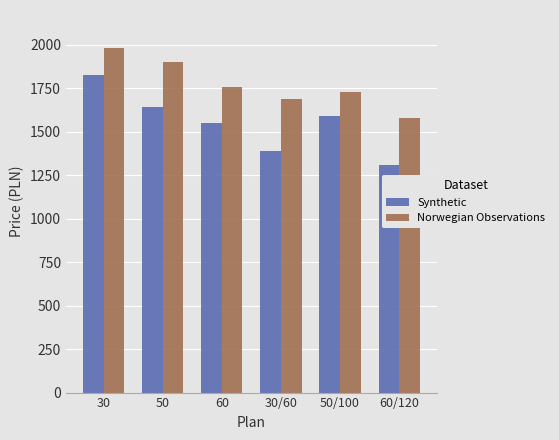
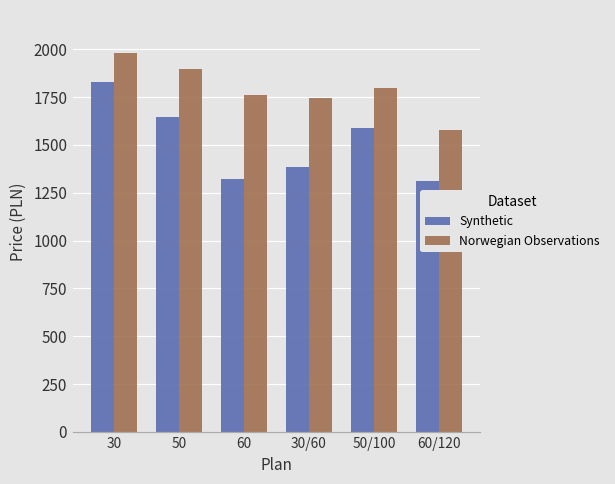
Synthetic, 60: 1550 -> 1320
Norwegian Observations, 30/60: 1690 -> 1750
Norwegian Observations, 50/100: 1730 -> 1800
